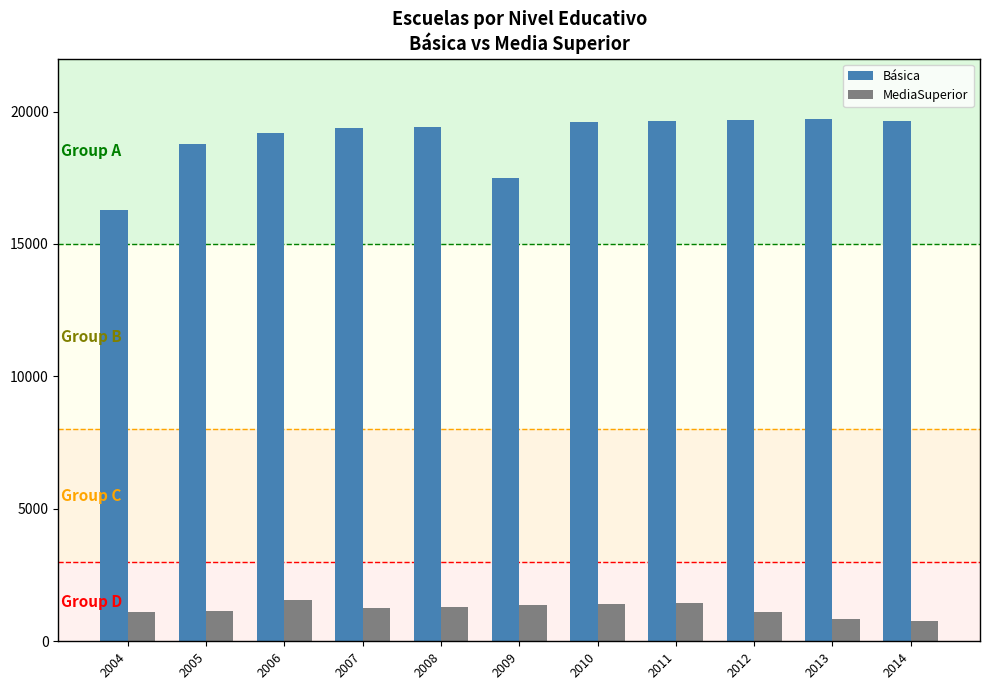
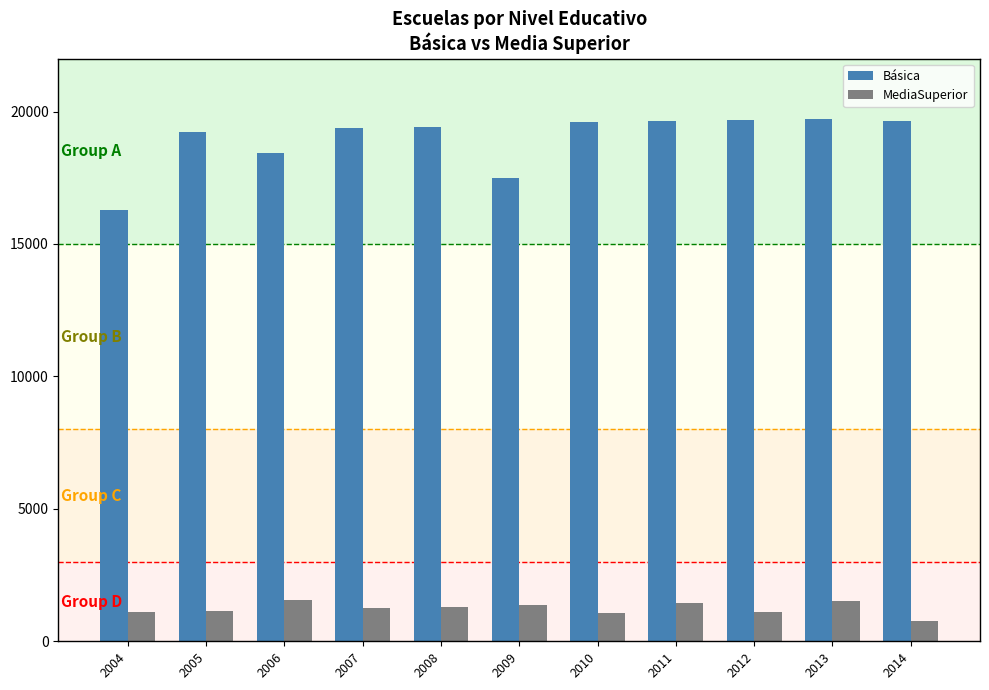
Básica, 2005: 18800 -> 19200
Básica, 2006: 19200 -> 18500
MediaSuperior, 2010: 1400 -> 1100
MediaSuperior, 2013: 900 -> 1500
